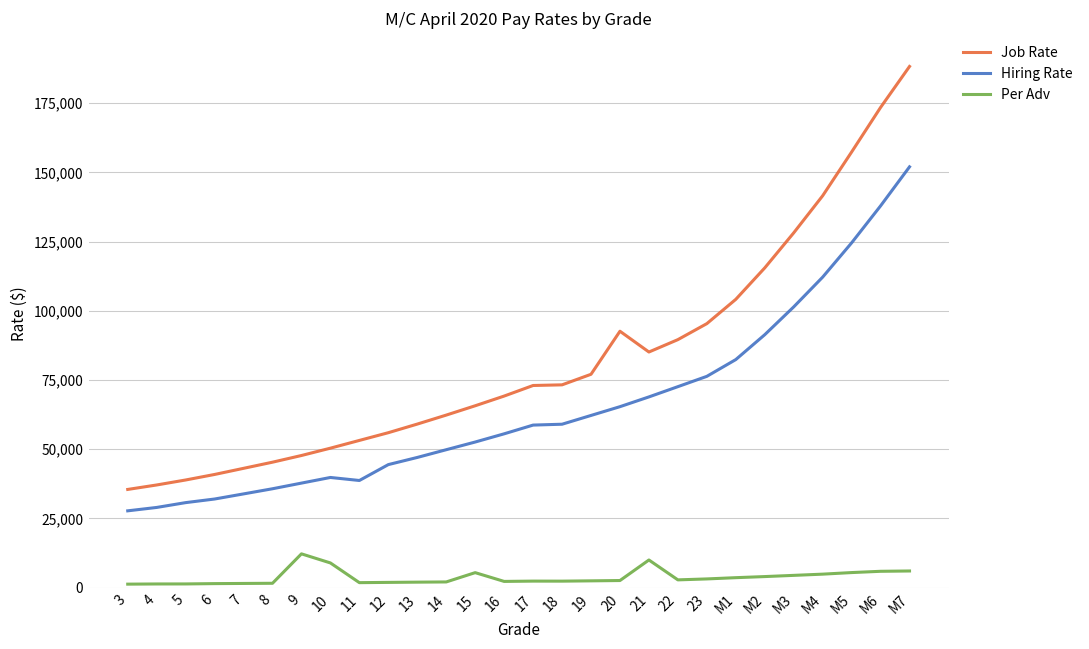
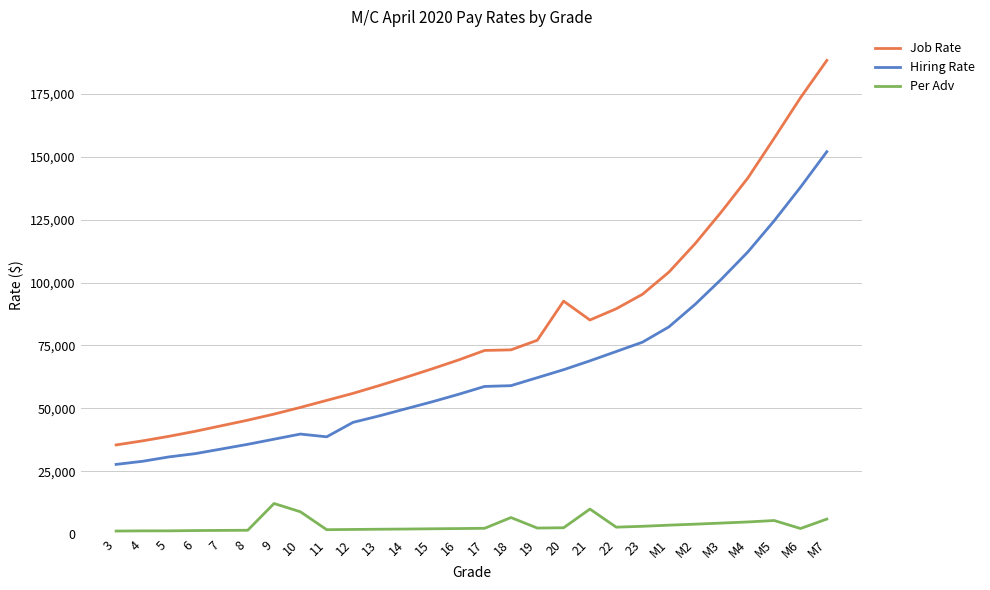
Per Adv, 15: 5,000 -> 2,000
Per Adv, 18: 2,000 -> 7,000
Per Adv, M6: 6,000 -> 2,000
